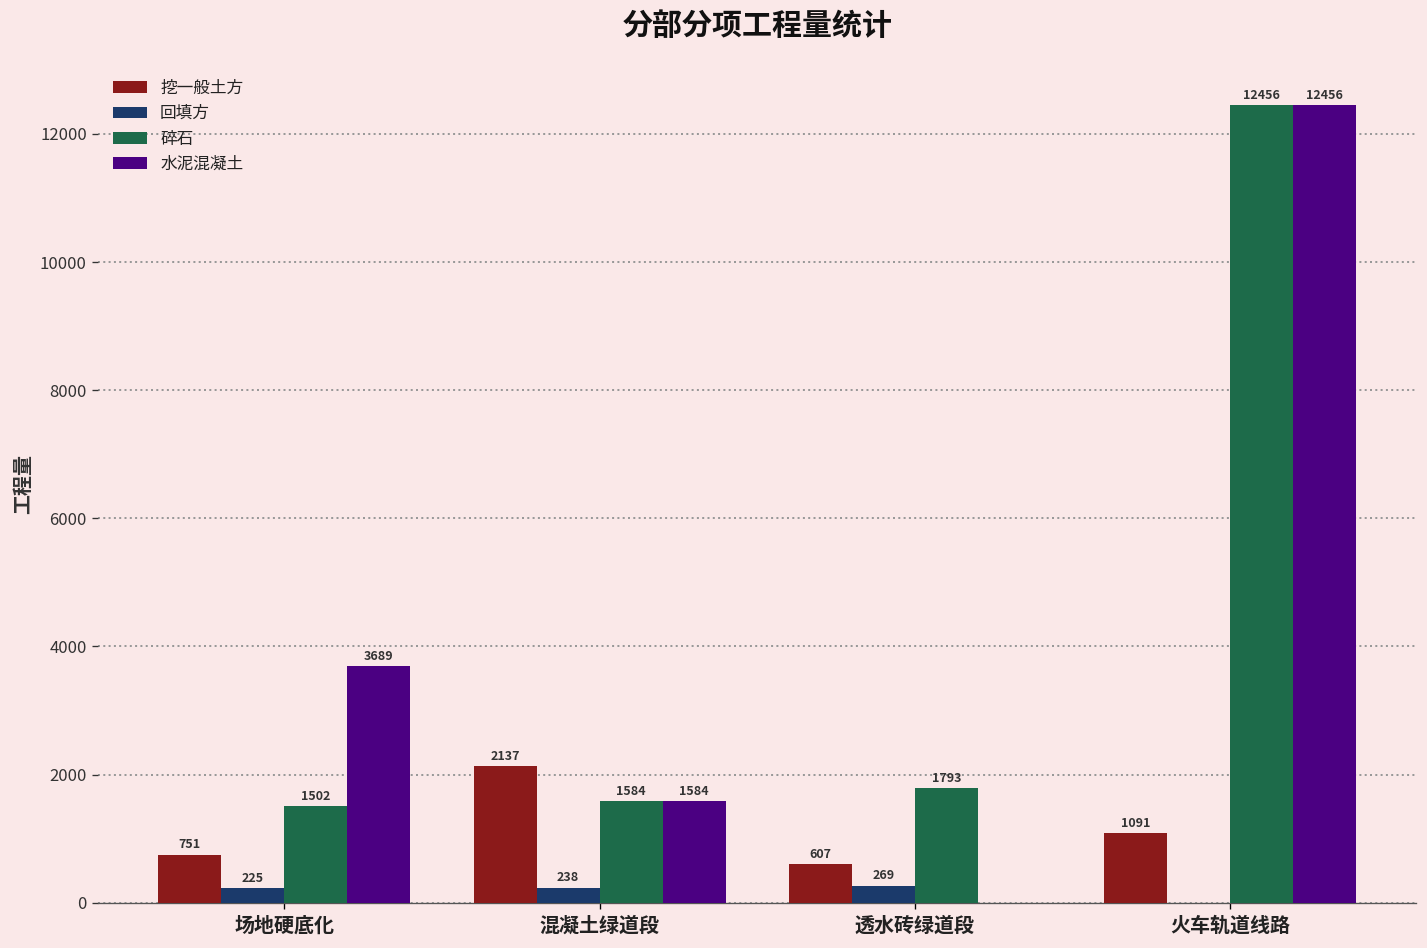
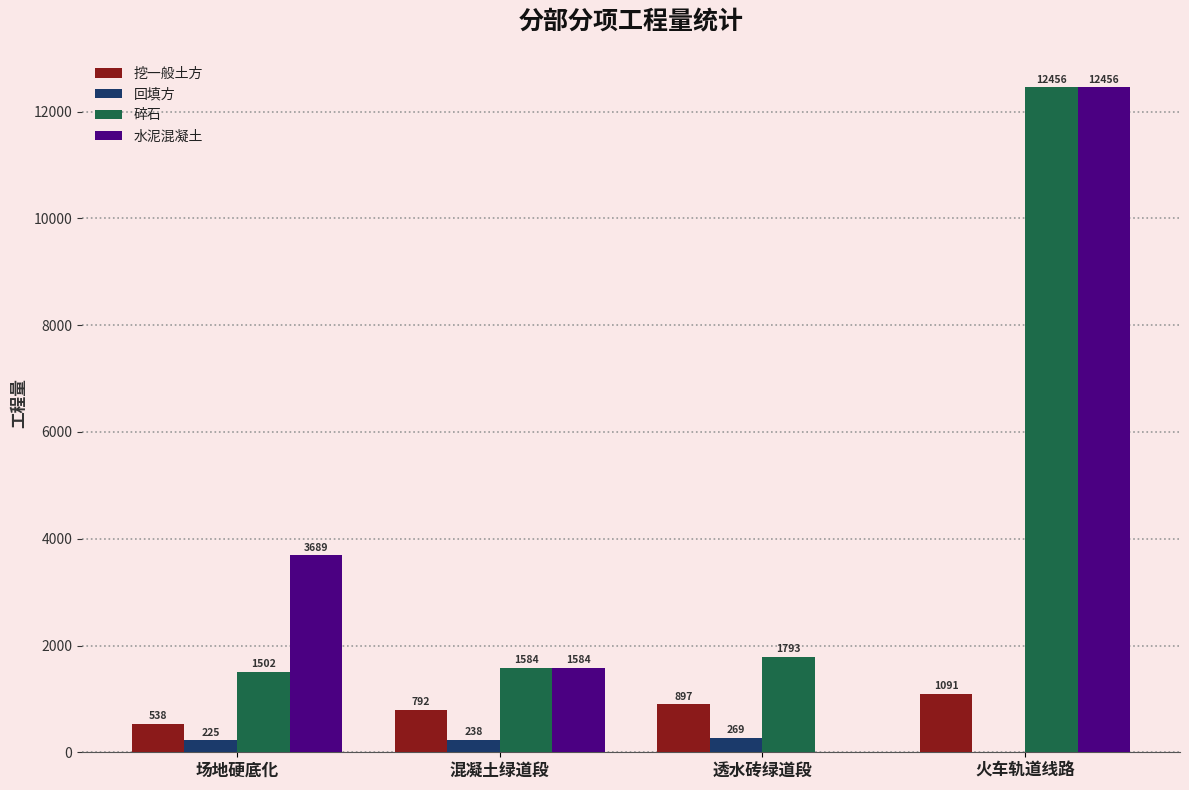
挖一般土方, 场地硬底化: 751 -> 538
挖一般土方, 混凝土绿道段: 2137 -> 792
挖一般土方, 透水砖绿道段: 607 -> 897
